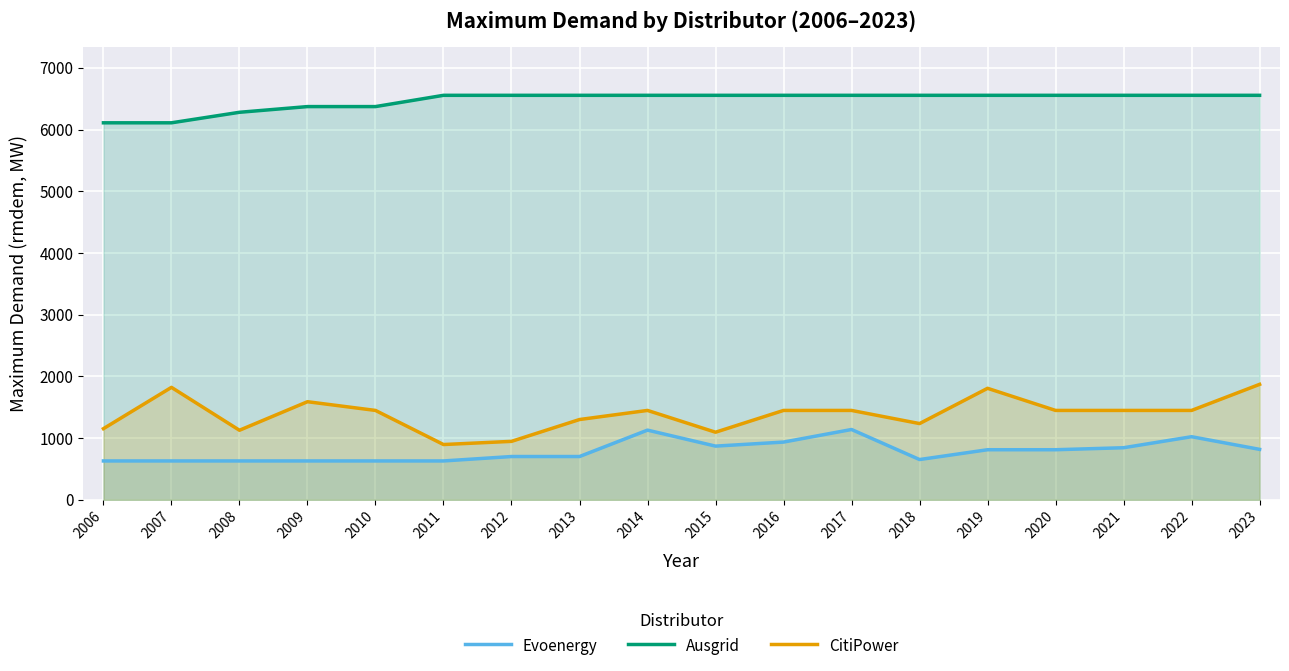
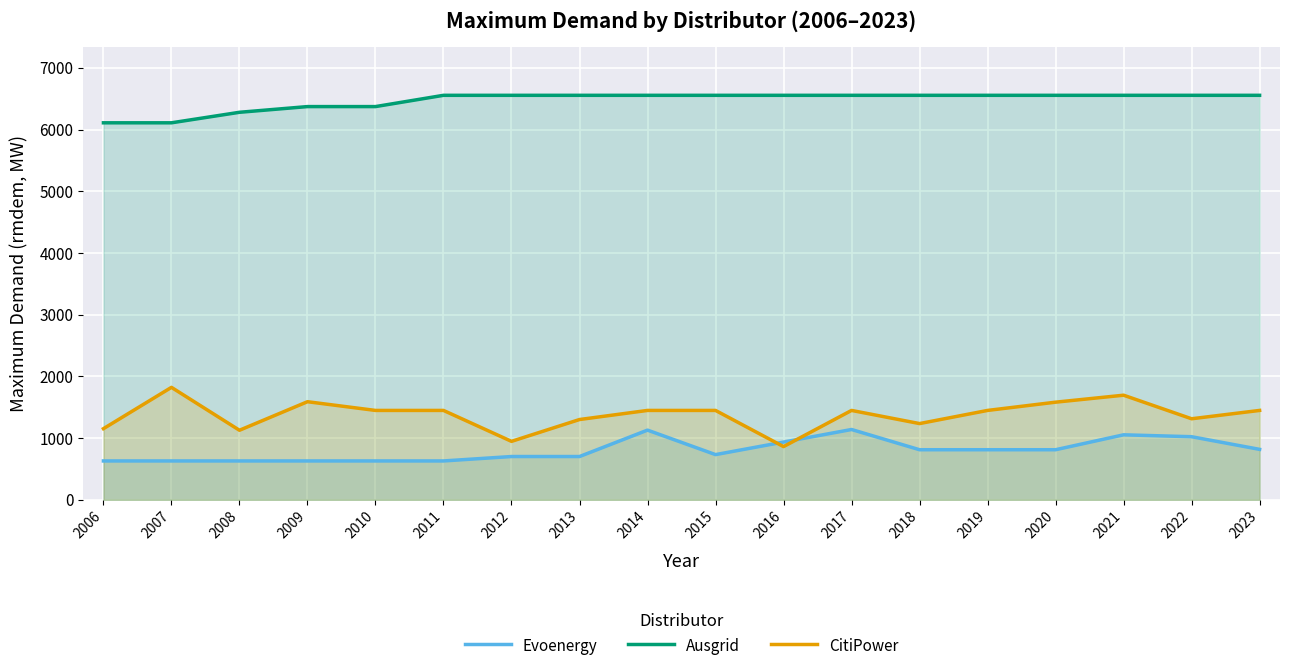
CitiPower, 2011: 900 -> 1400
Evoenergy, 2015: 900 -> 700
CitiPower, 2015: 1100 -> 1400
CitiPower, 2016: 1400 -> 900
Evoenergy, 2018: 700 -> 800
CitiPower, 2019: 1800 -> 1400
CitiPower, 2020: 1400 -> 1600
Evoenergy, 2021: 800 -> 1100
CitiPower, 2021: 1400 -> 1700
CitiPower, 2022: 1400 -> 1300
CitiPower, 2023: 1900 -> 1400
